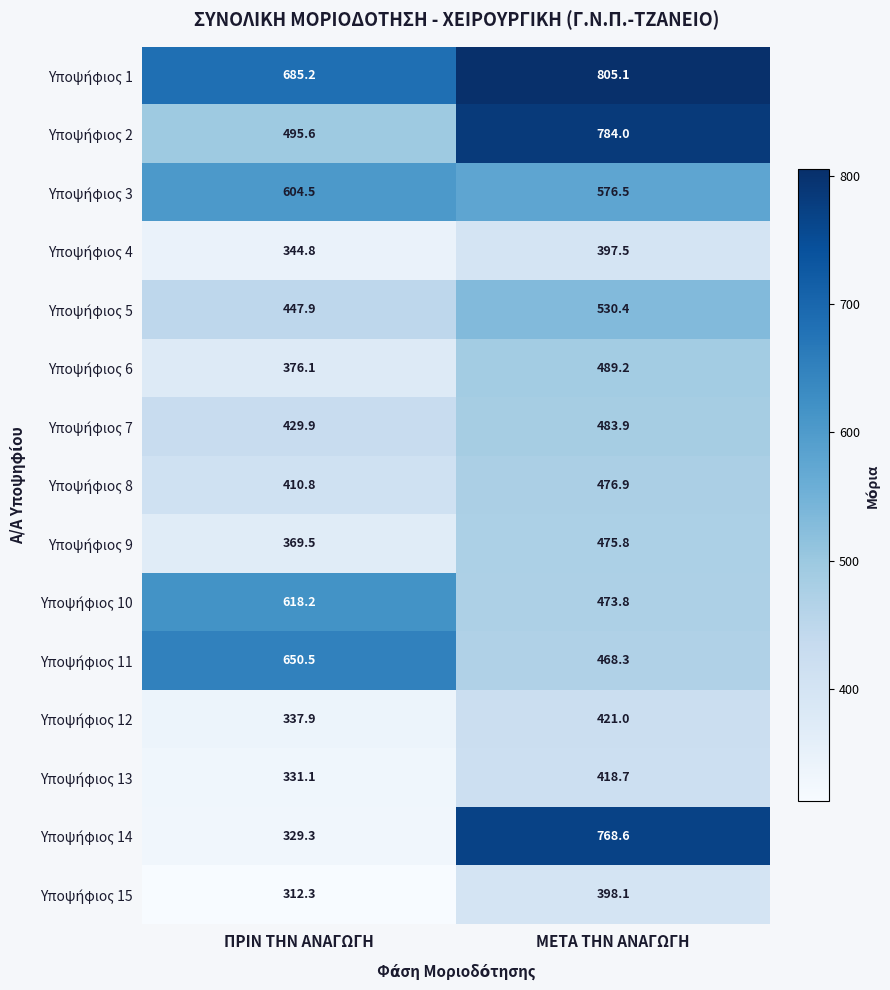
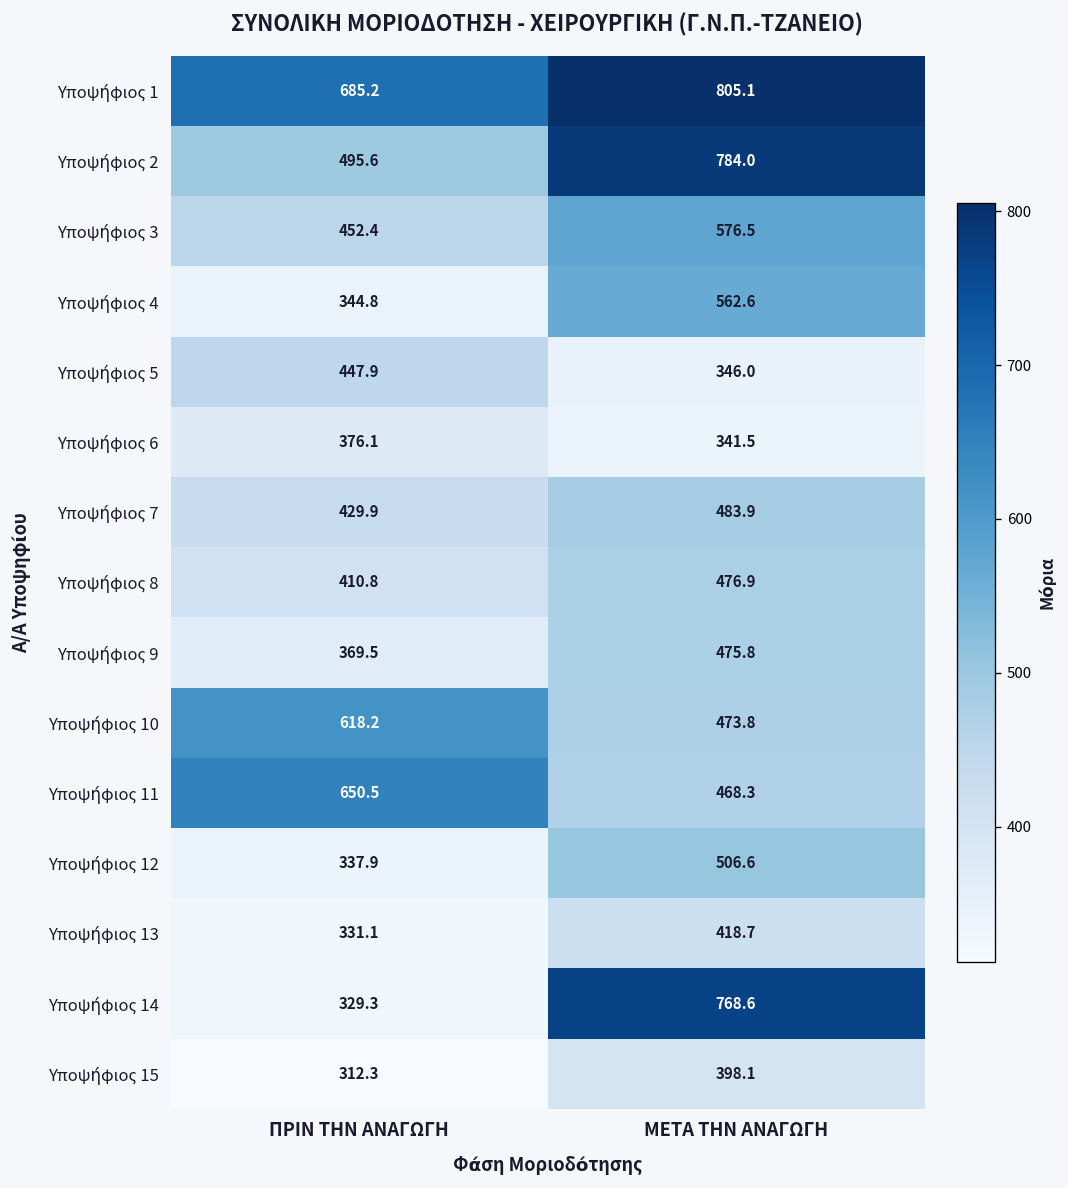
Υποψήφιος 3, ΠΡΙΝ ΤΗΝ ΑΝΑΓΩΓΗ: 604.5 -> 452.4
Υποψήφιος 4, ΜΕΤΑ ΤΗΝ ΑΝΑΓΩΓΗ: 397.5 -> 562.6
Υποψήφιος 5, ΜΕΤΑ ΤΗΝ ΑΝΑΓΩΓΗ: 530.4 -> 346.0
Υποψήφιος 6, ΜΕΤΑ ΤΗΝ ΑΝΑΓΩΓΗ: 489.2 -> 341.5
Υποψήφιος 12, ΜΕΤΑ ΤΗΝ ΑΝΑΓΩΓΗ: 421.0 -> 506.6
